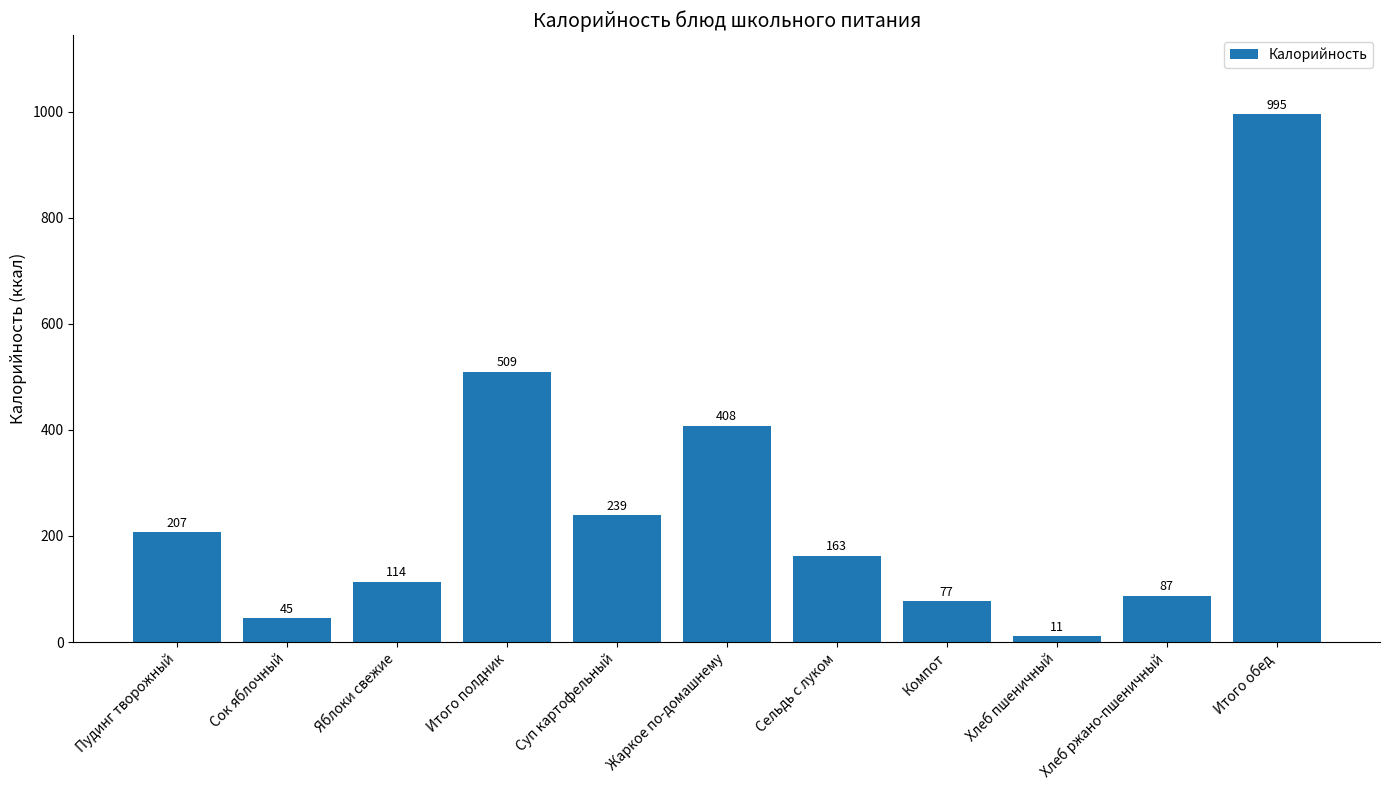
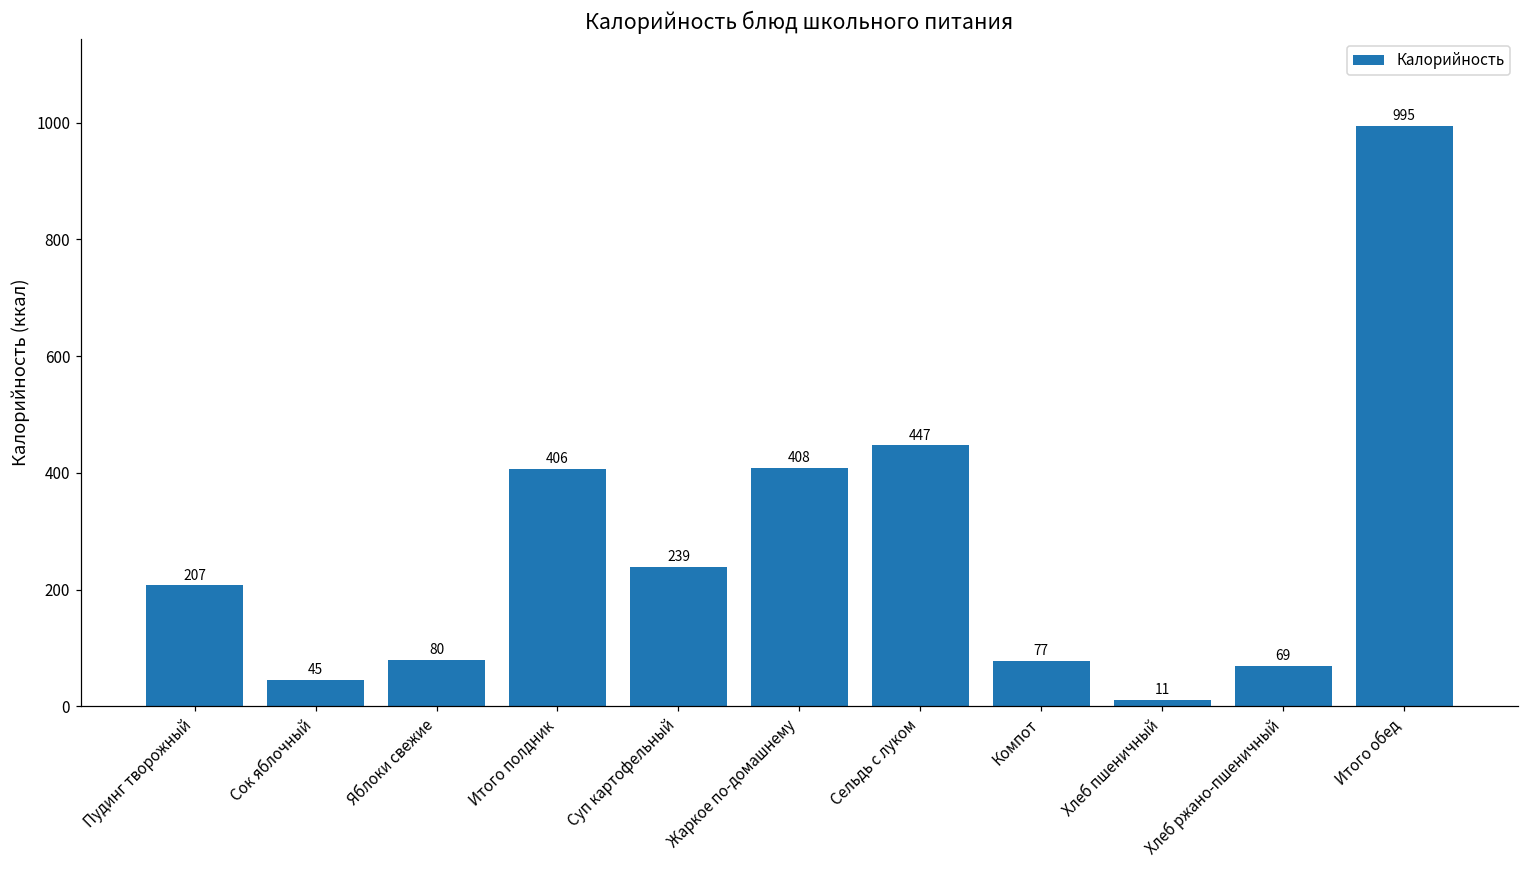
Яблоки свежие: 114 -> 80
Итого полдник: 509 -> 406
Сельдь с луком: 163 -> 447
Хлеб ржано-пшеничный: 87 -> 69
